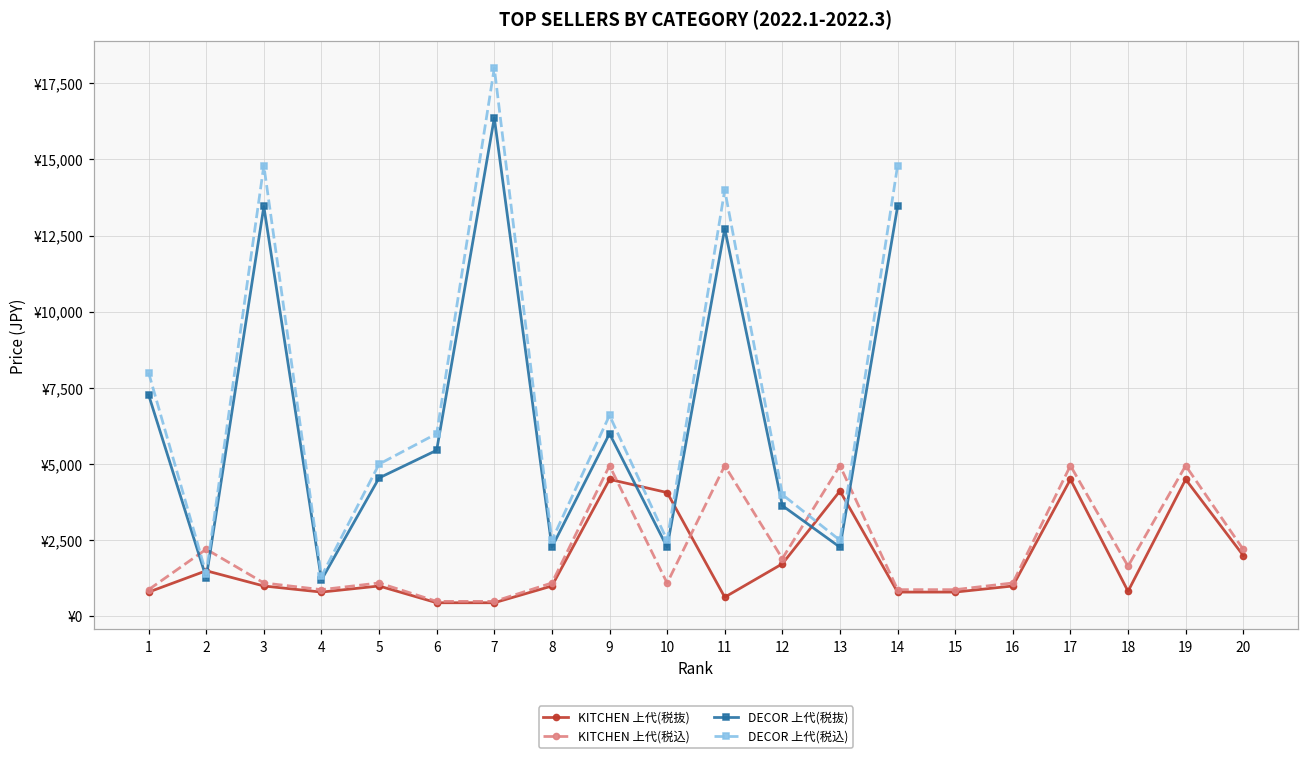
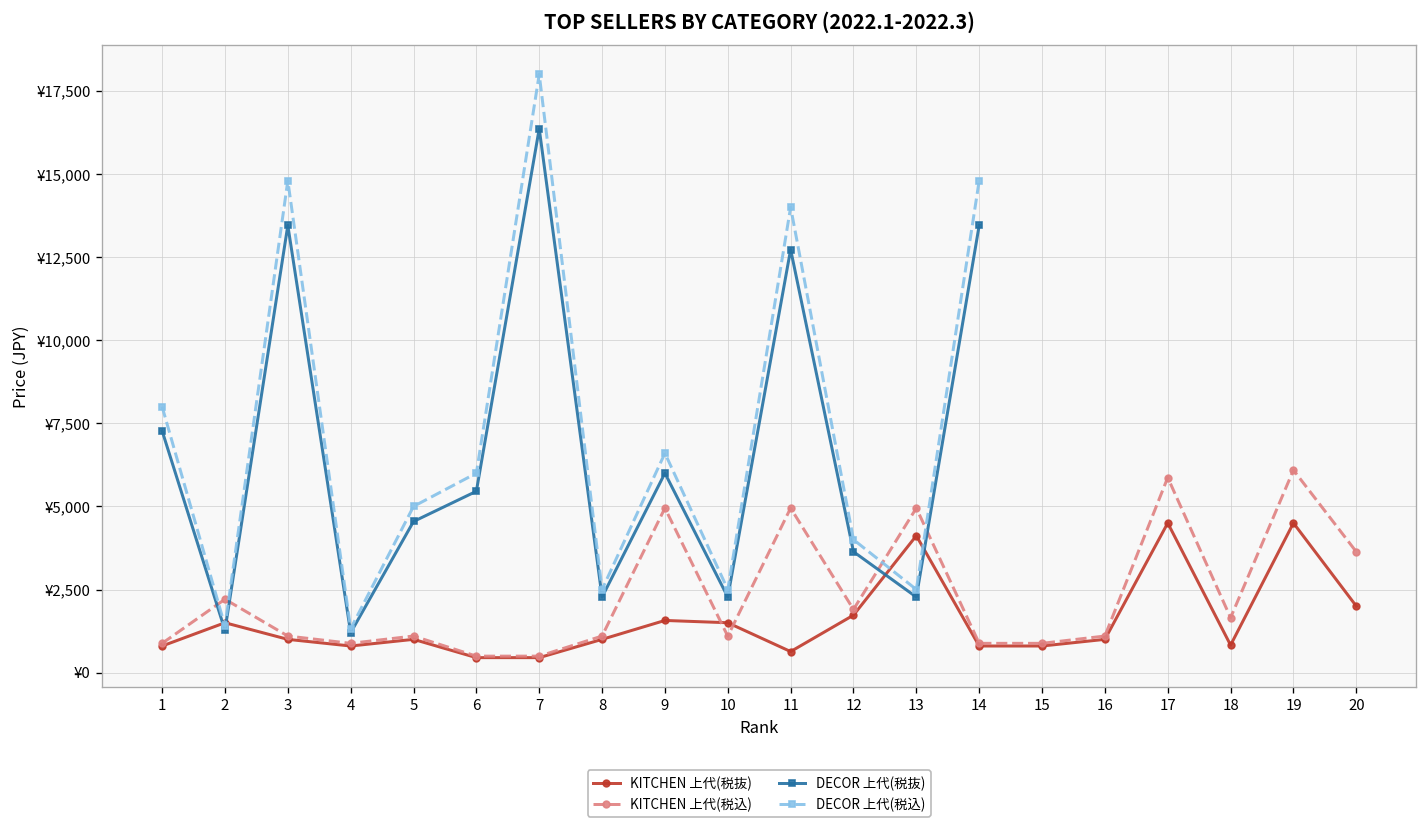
KITCHEN 上代(税抜), 9: ¥4,500 -> ¥1,600
KITCHEN 上代(税抜), 10: ¥4,100 -> ¥1,500
KITCHEN 上代(税込), 17: ¥5,000 -> ¥5,900
KITCHEN 上代(税込), 19: ¥5,000 -> ¥6,100
KITCHEN 上代(税込), 20: ¥2,200 -> ¥3,600
